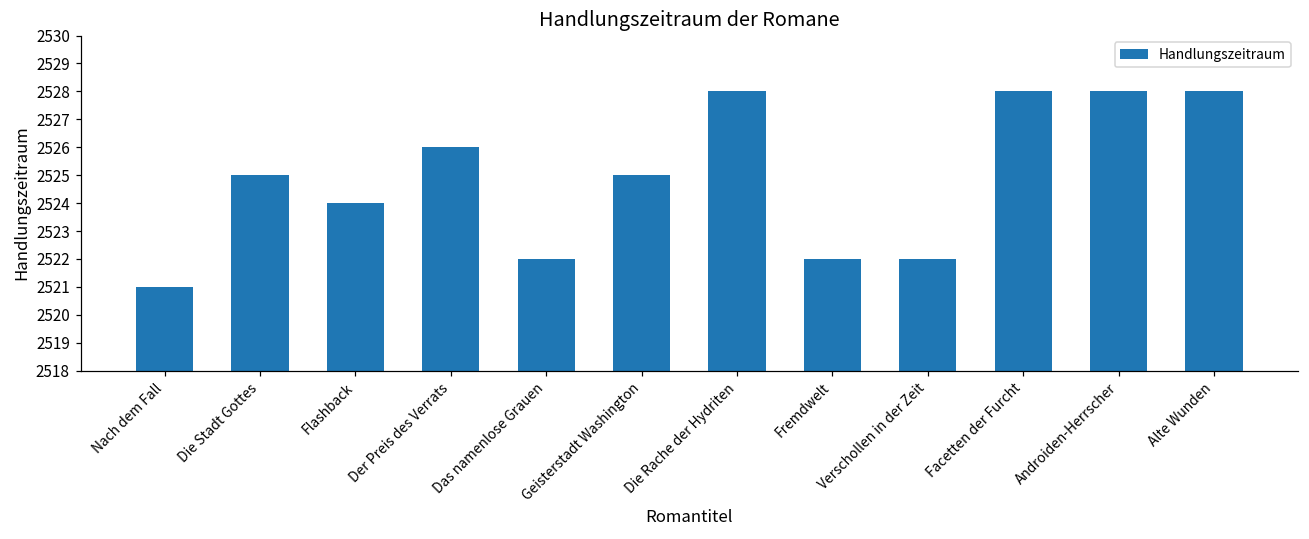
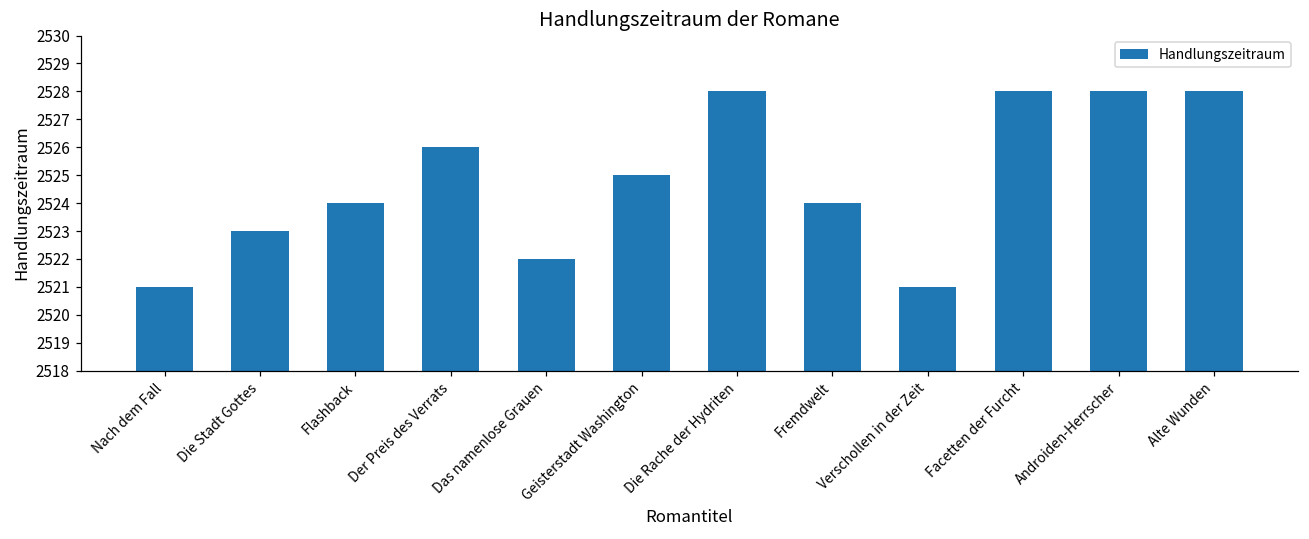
Die Stadt Gottes: 2525 -> 2523
Fremdwelt: 2522 -> 2524
Verschollen in der Zeit: 2522 -> 2521
